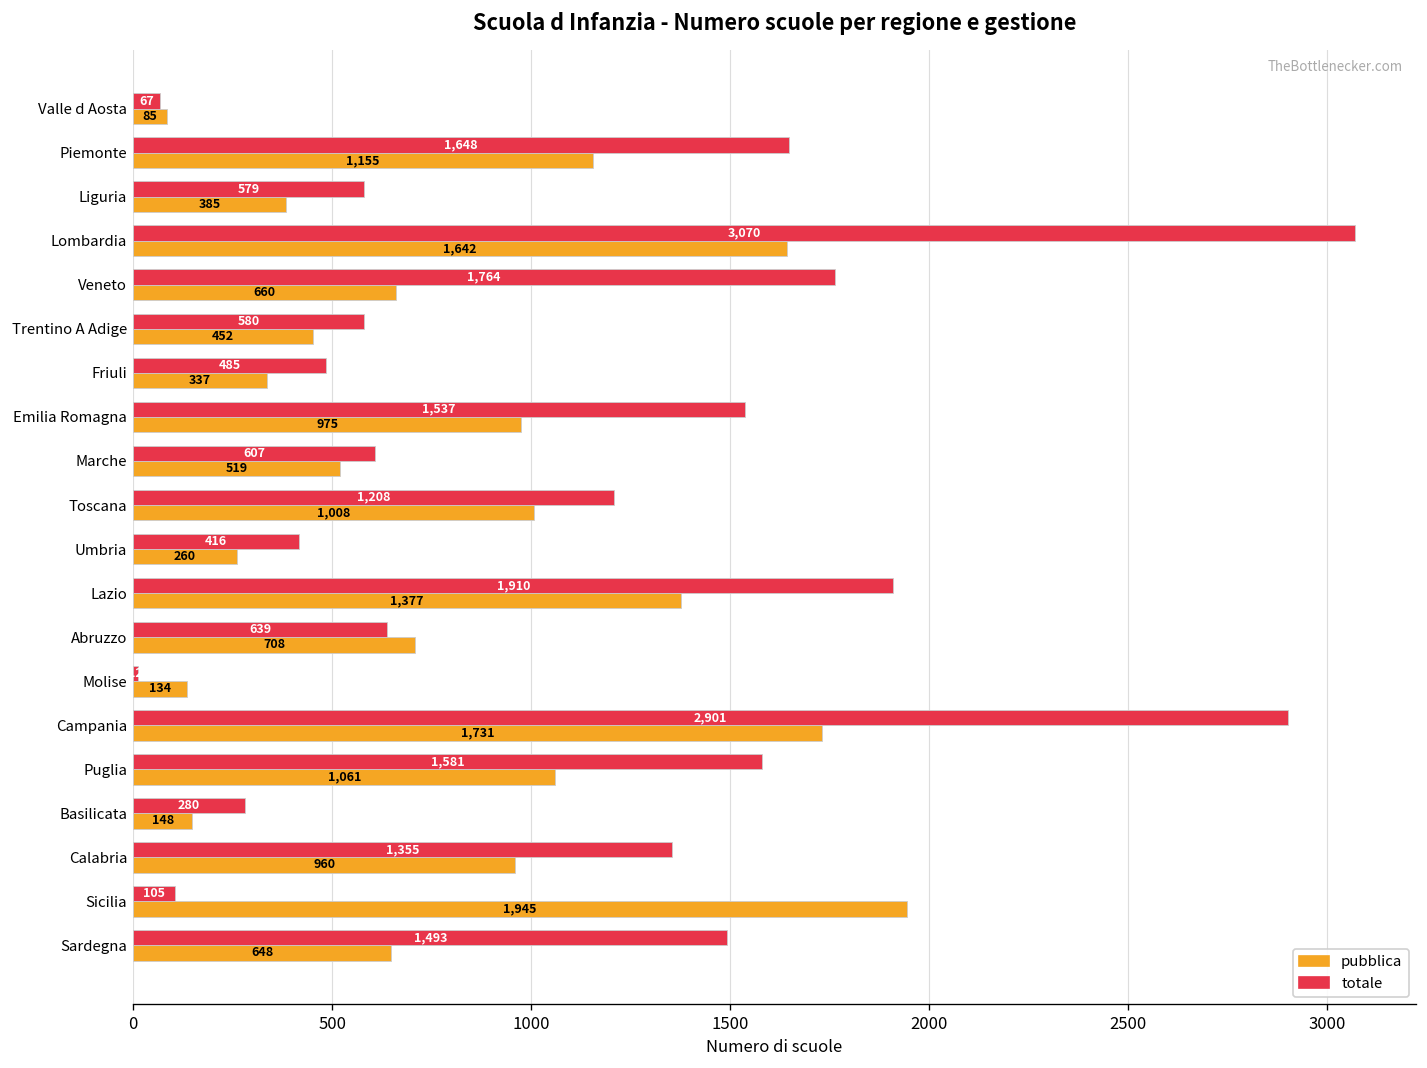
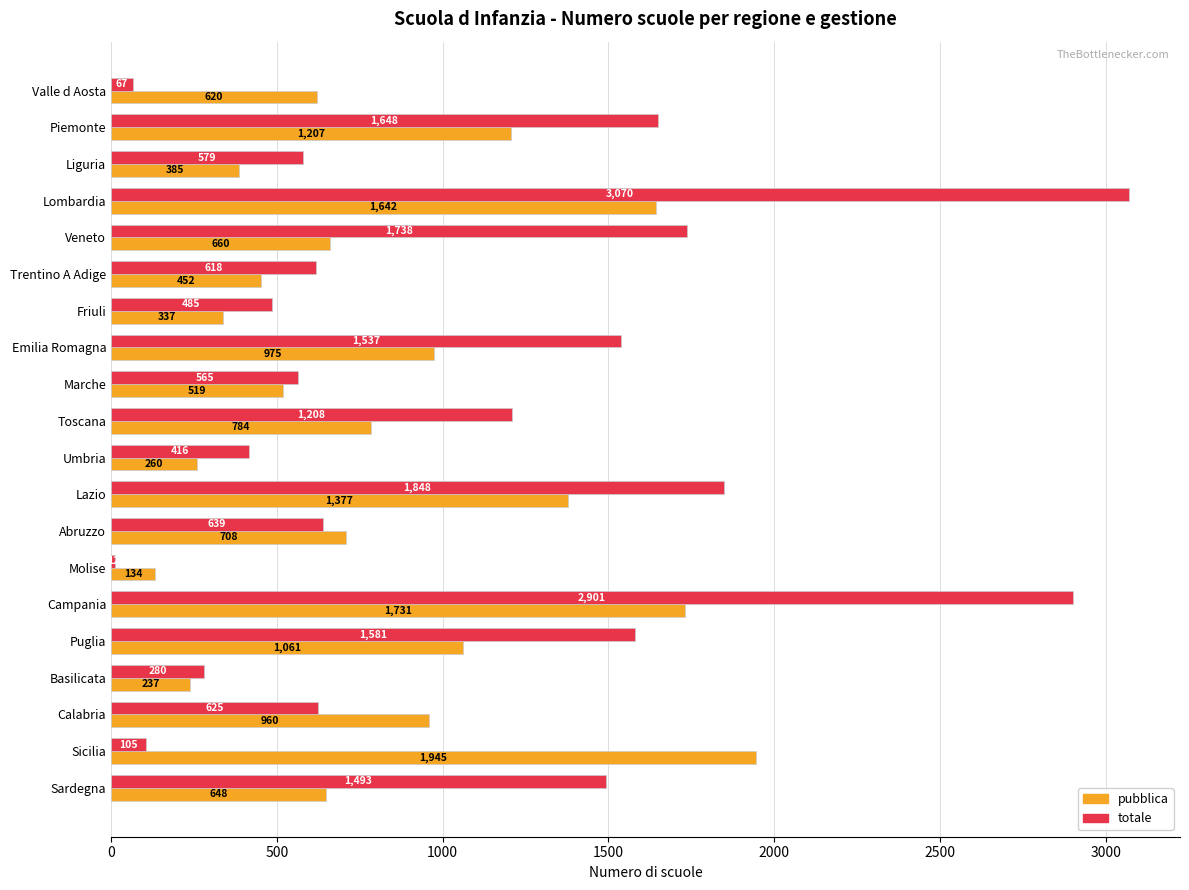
pubblica, Valle d Aosta: 85 -> 620
pubblica, Piemonte: 1,155 -> 1,207
totale, Veneto: 1,764 -> 1,738
totale, Trentino A Adige: 580 -> 618
totale, Marche: 607 -> 565
pubblica, Toscana: 1,008 -> 784
totale, Lazio: 1,910 -> 1,848
pubblica, Basilicata: 148 -> 237
totale, Calabria: 1,355 -> 625
